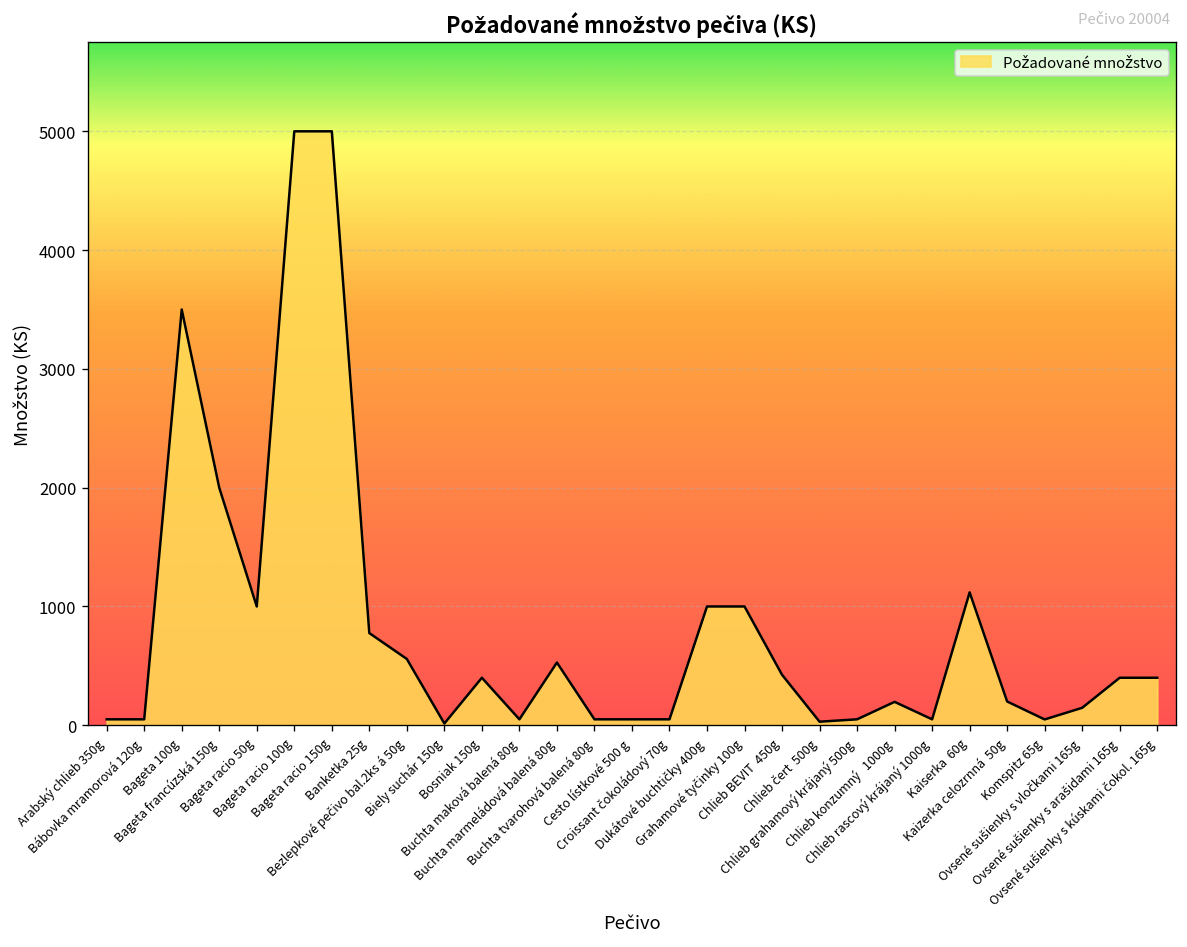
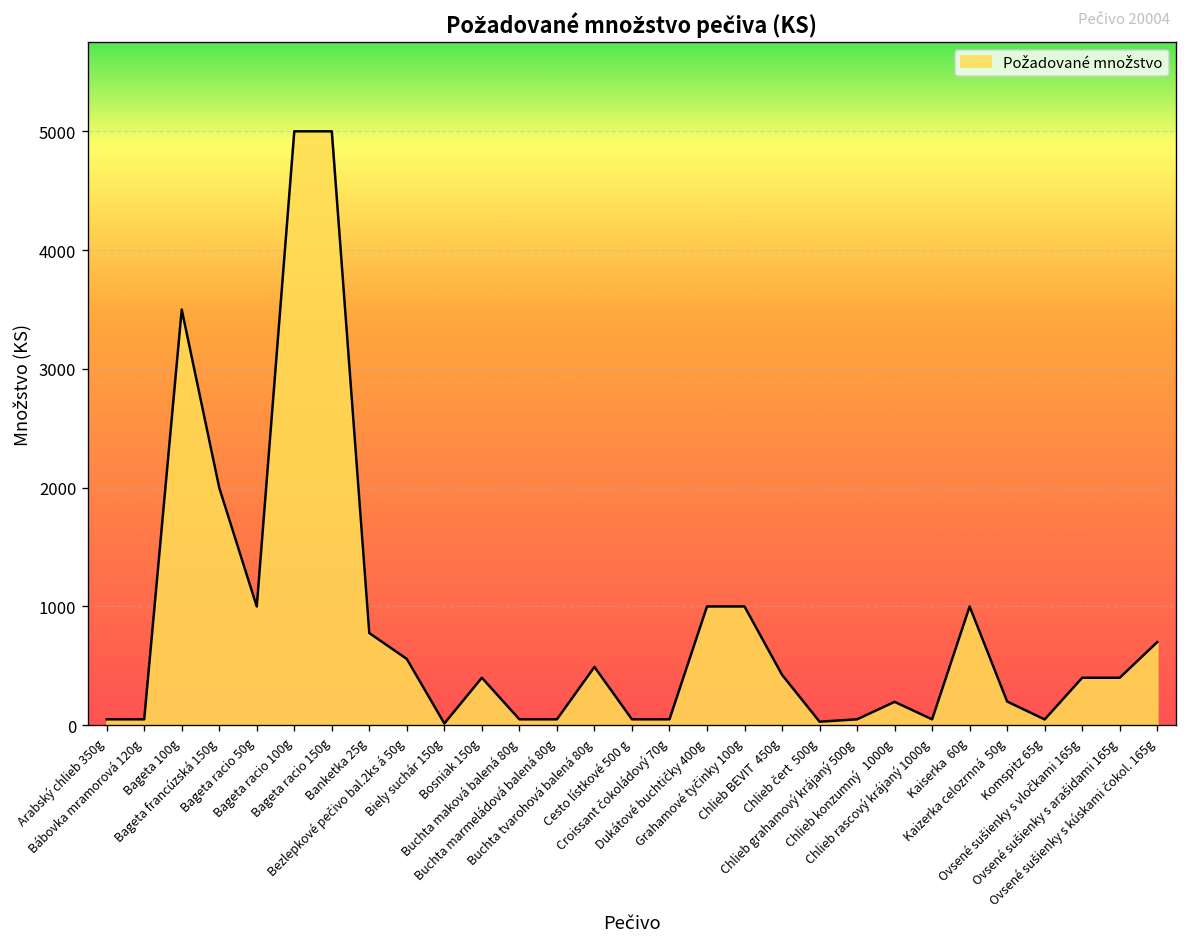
Buchta marmeládová balená 80g: 500 -> 100
Buchta tvarohová balená 80g: 100 -> 500
Kaiserka 60g: 1100 -> 1000
Ovsené sušienky s vločkami 165g: 100 -> 400
Ovsené sušienky s kúskami čokol. 165g: 400 -> 700
